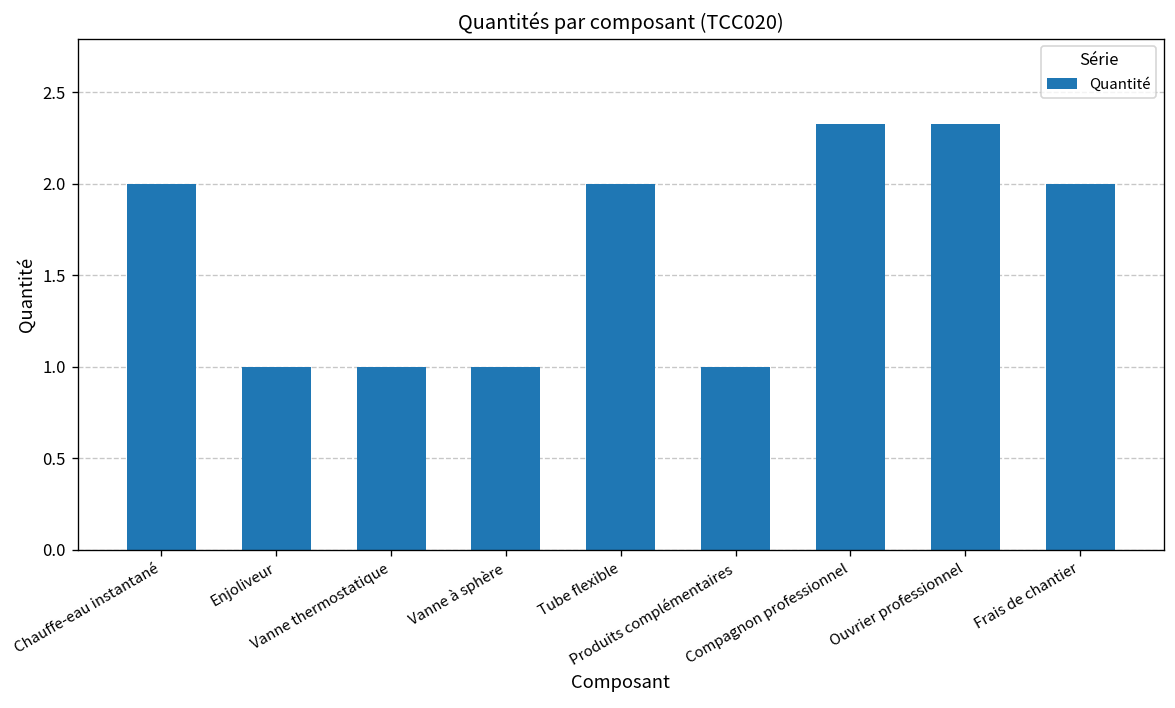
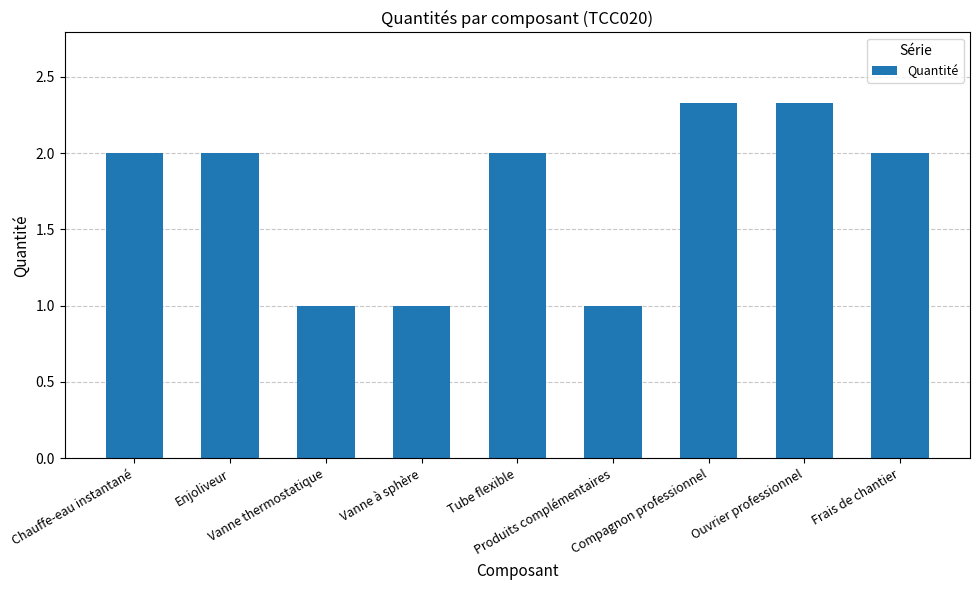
Enjoliveur: 1 -> 2
